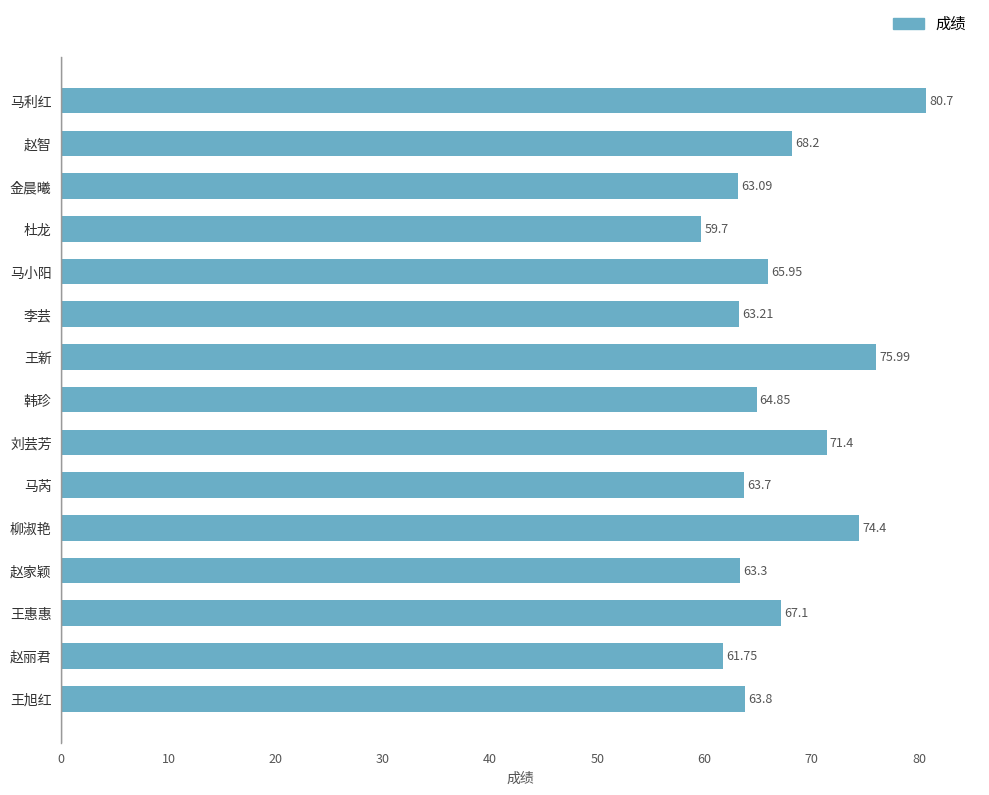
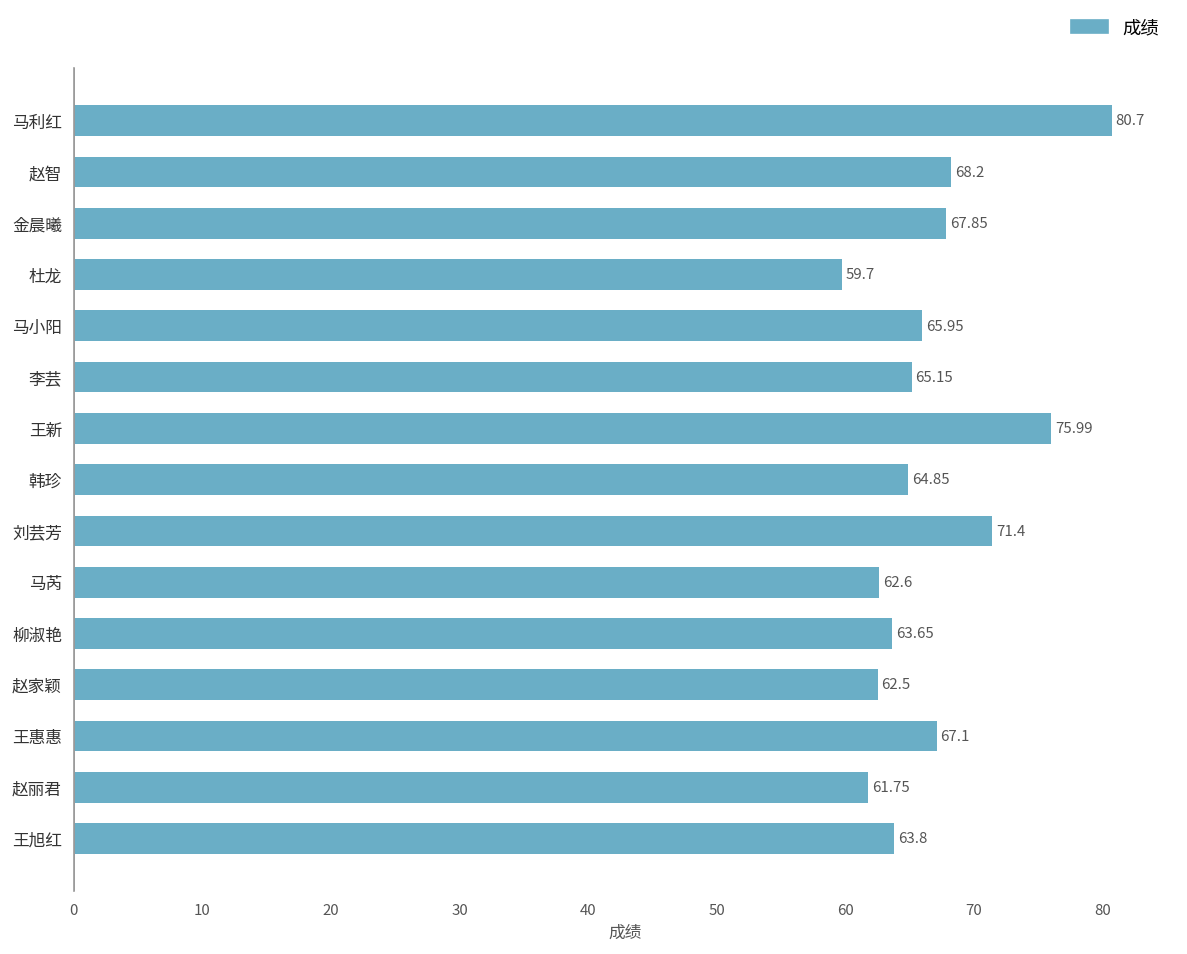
金晨曦: 63.09 -> 67.85
李芸: 63.21 -> 65.15
马芮: 63.7 -> 62.6
柳淑艳: 74.4 -> 63.65
赵家颖: 63.3 -> 62.5
